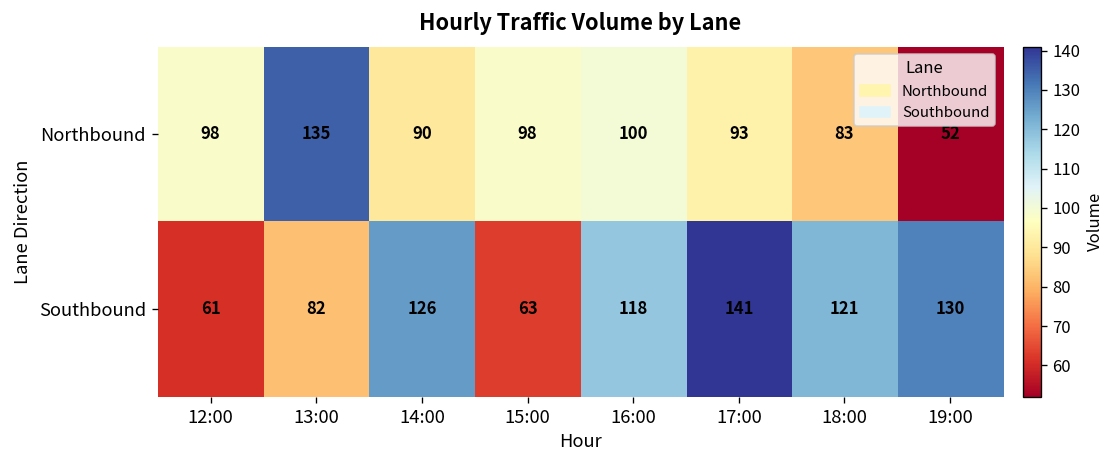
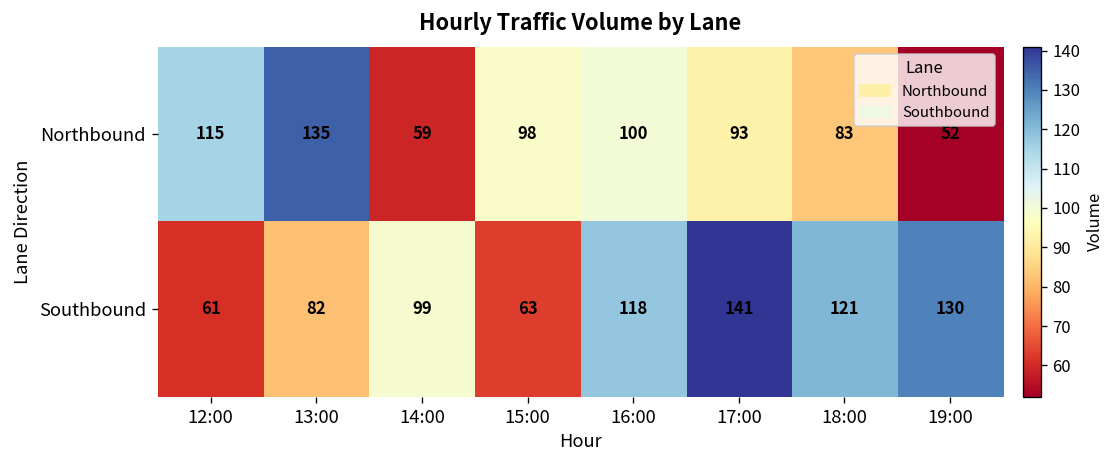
Northbound, 12:00: 98 -> 115
Northbound, 14:00: 90 -> 59
Southbound, 14:00: 126 -> 99
